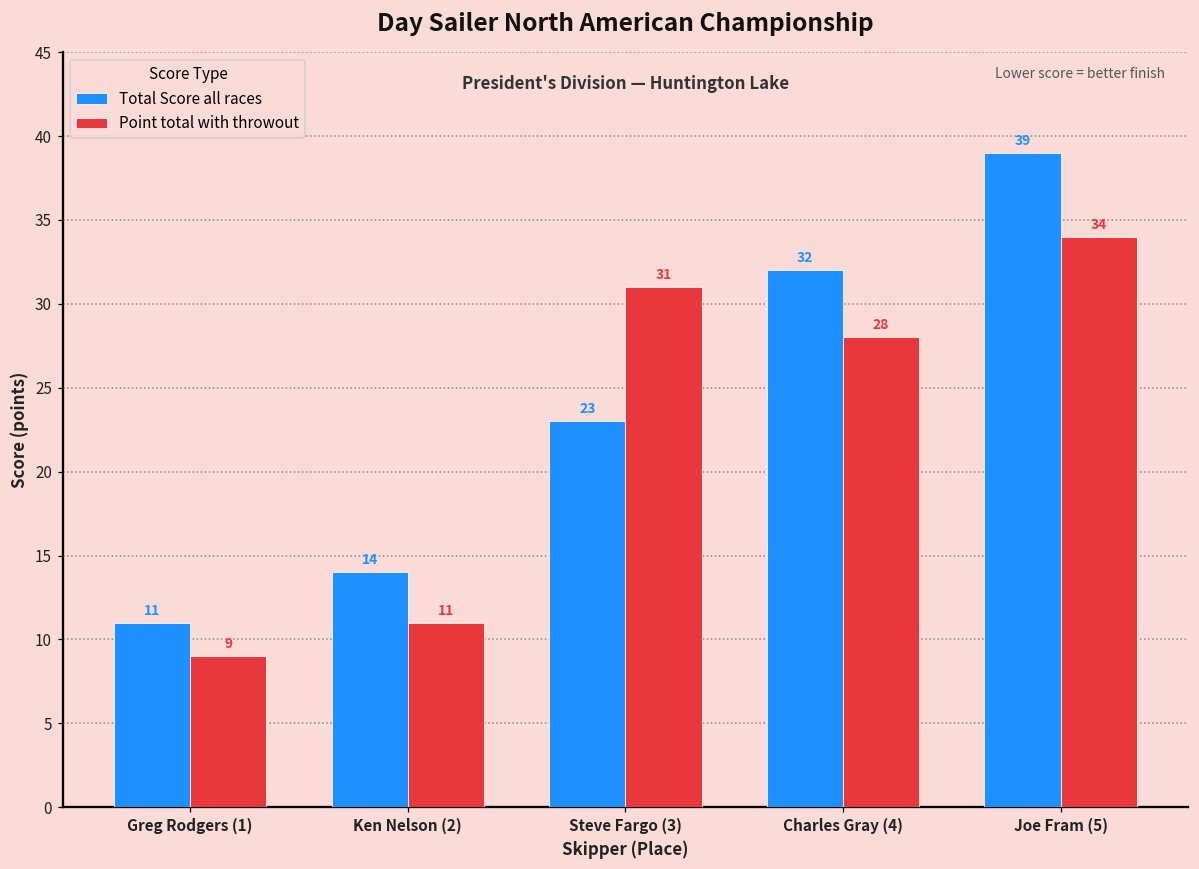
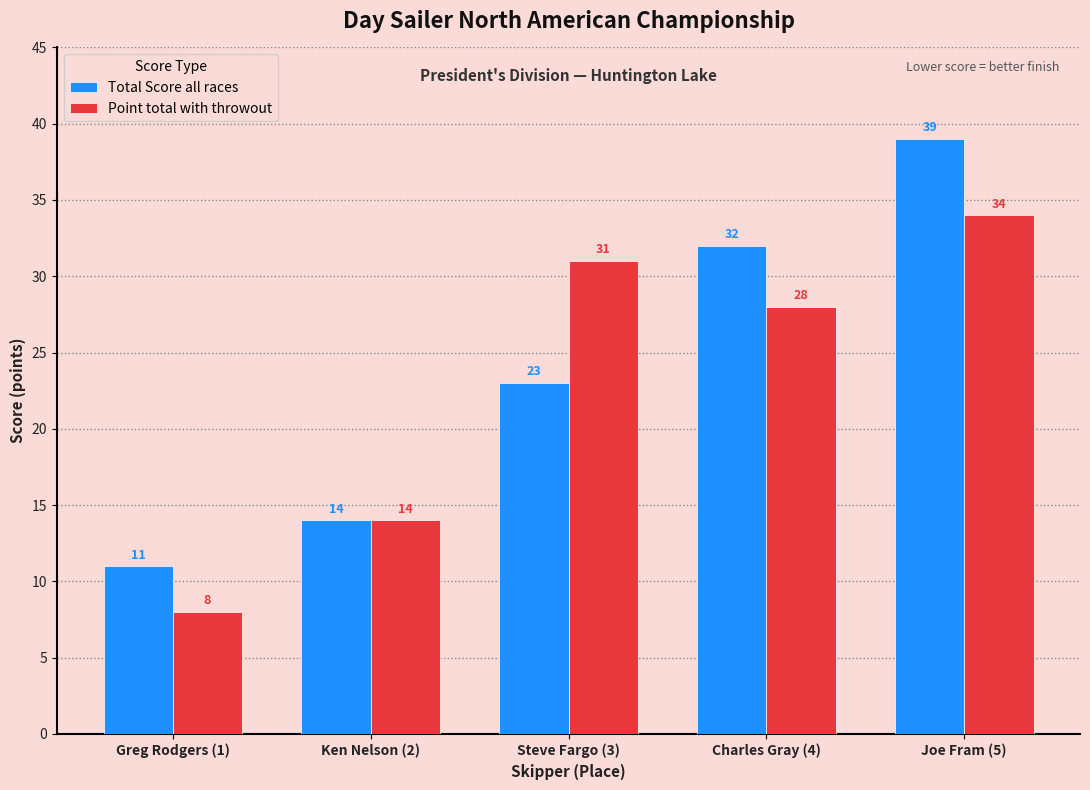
Point total with throwout, Greg Rodgers (1): 9 -> 8
Point total with throwout, Ken Nelson (2): 11 -> 14
